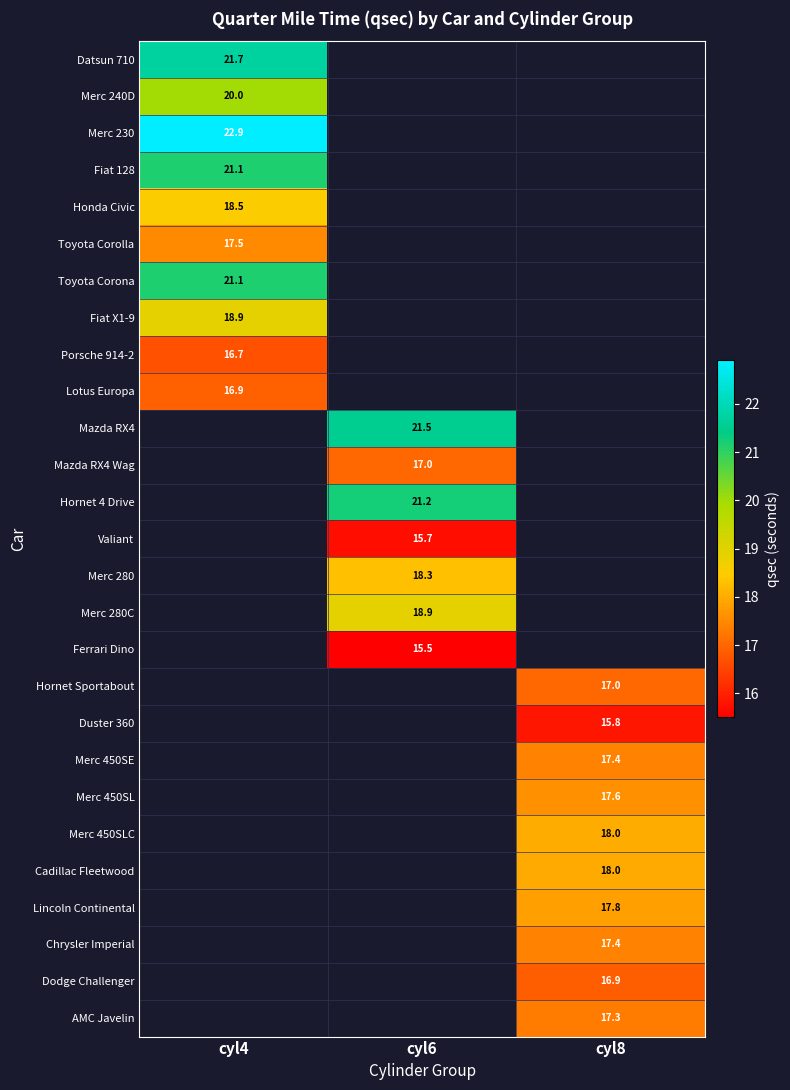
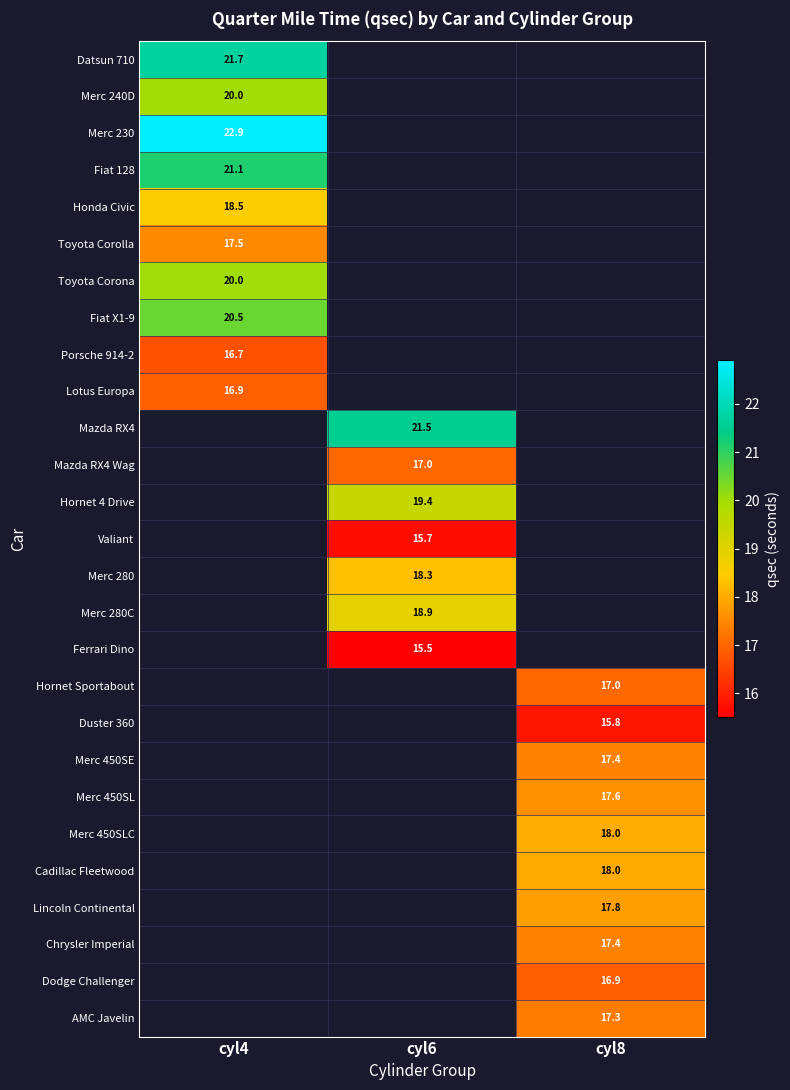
Toyota Corona, cyl4: 21.1 -> 20.0
Fiat X1-9, cyl4: 18.9 -> 20.5
Hornet 4 Drive, cyl6: 21.2 -> 19.4
